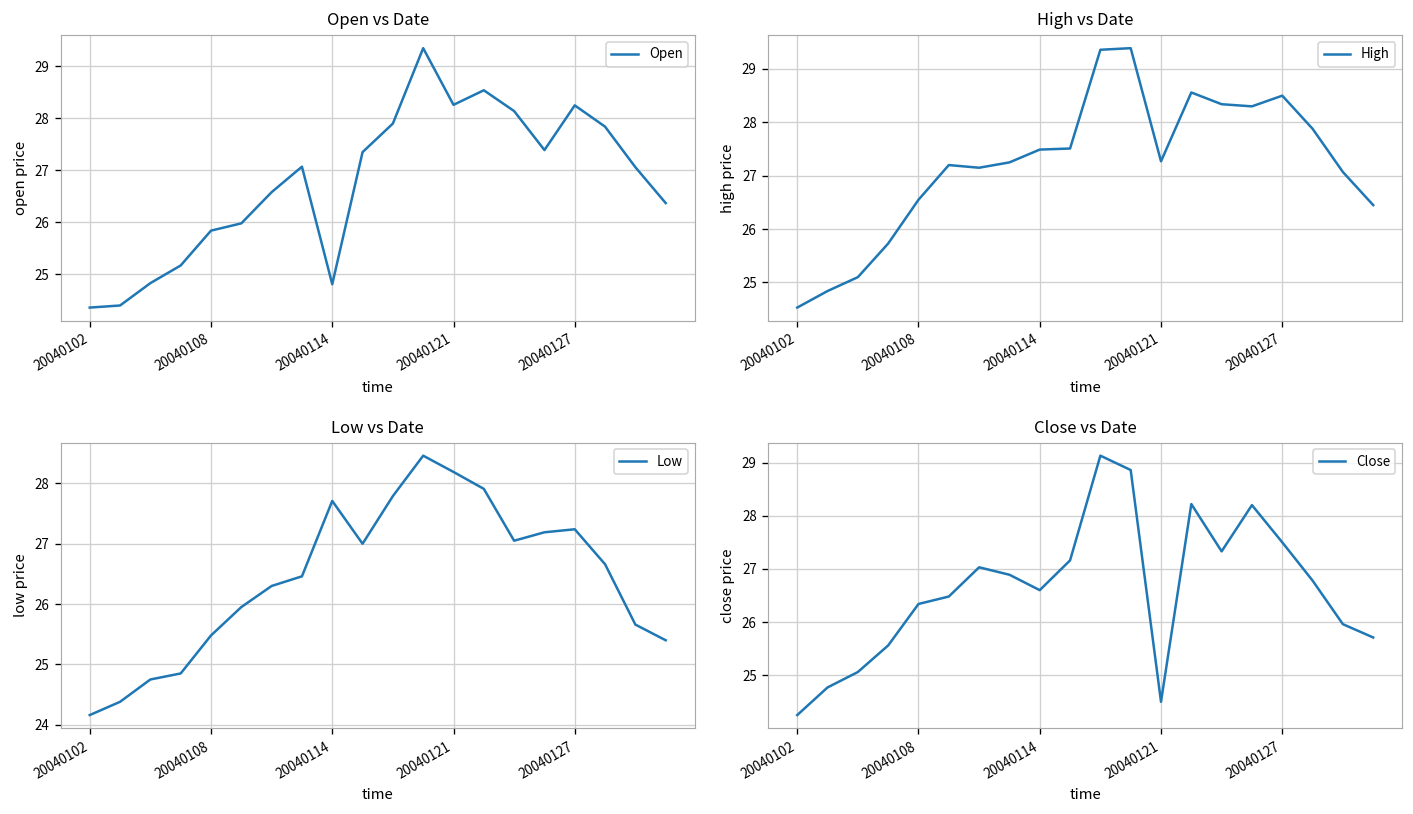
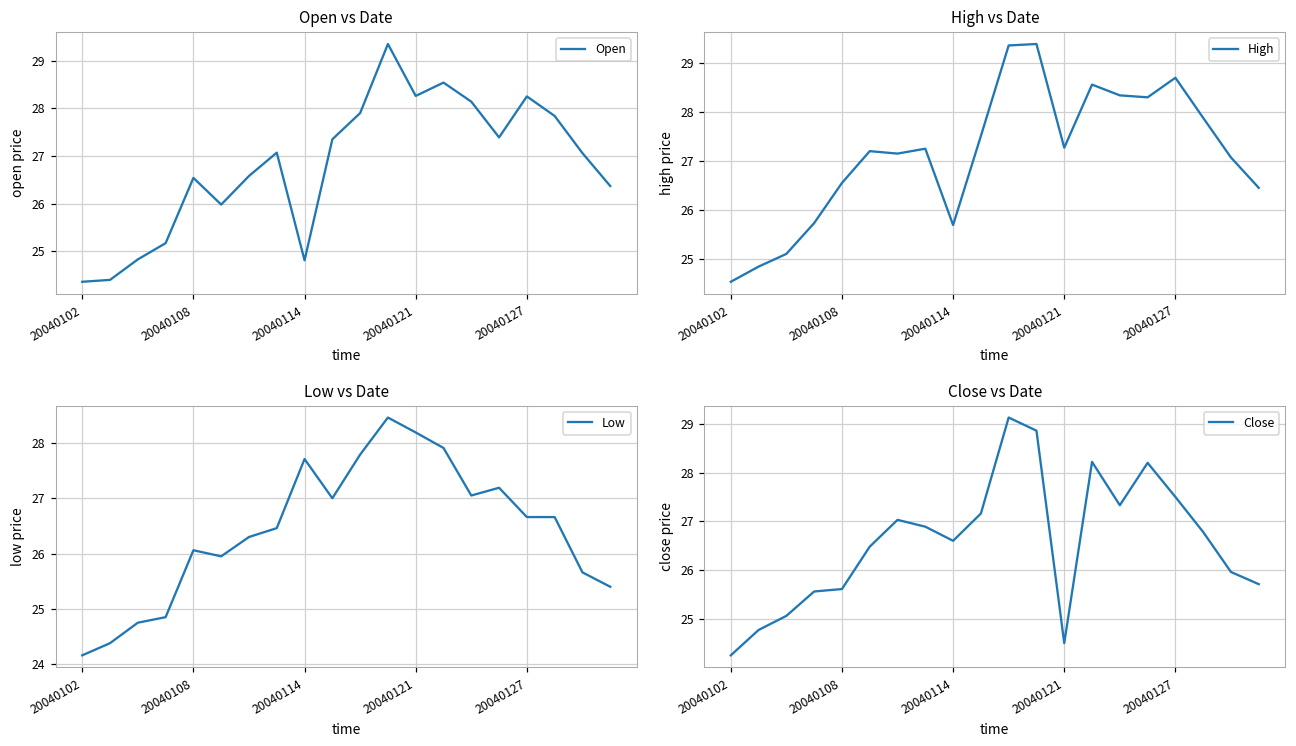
Open vs Date, 20040108: 25.8 -> 26.5
High vs Date, 20040114: 27.5 -> 25.7
High vs Date, 20040127: 28.5 -> 28.7
Low vs Date, 20040108: 25.5 -> 26.1
Low vs Date, 20040127: 27.2 -> 26.7
Close vs Date, 20040108: 26.3 -> 25.6
